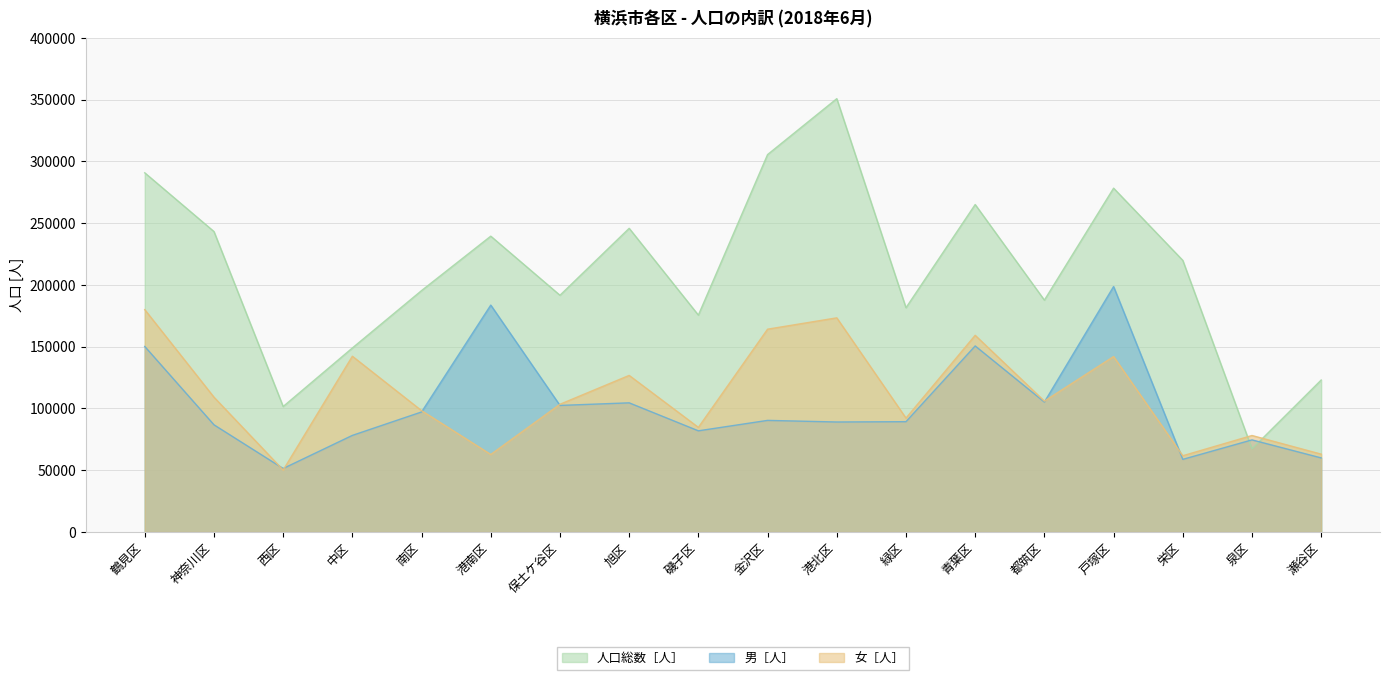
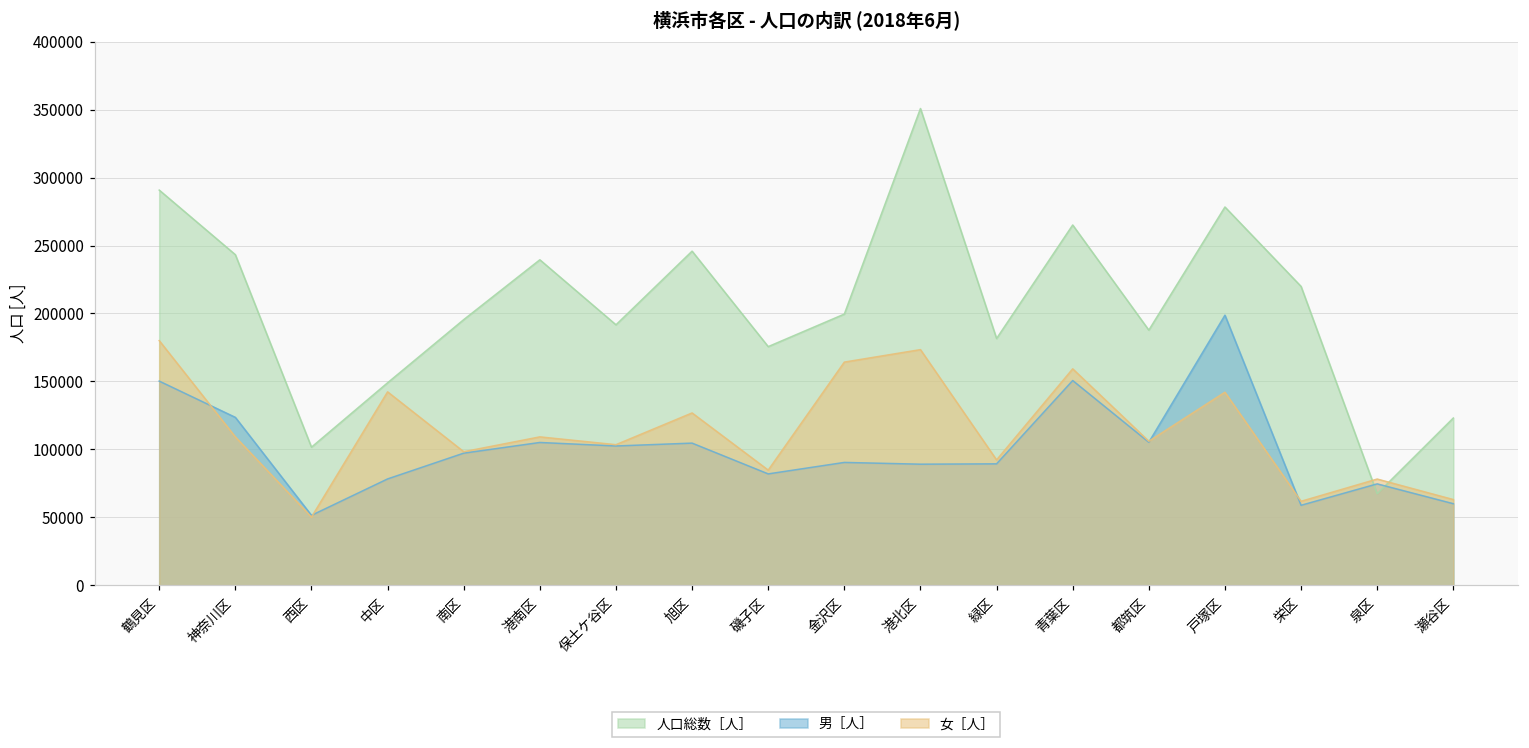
男［人］, 神奈川区: 87000 -> 124000
男［人］, 港南区: 184000 -> 105000
女［人］, 港南区: 63000 -> 109000
人口総数［人］, 金沢区: 306000 -> 200000
